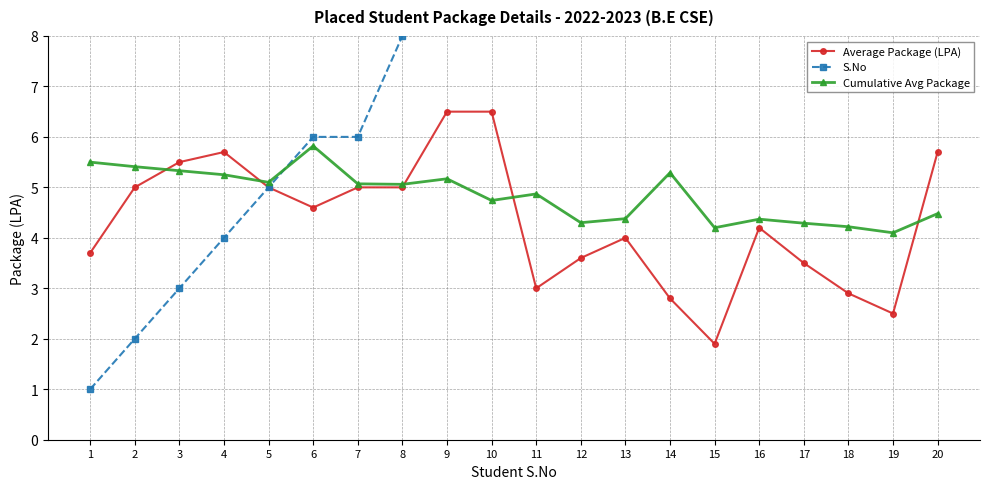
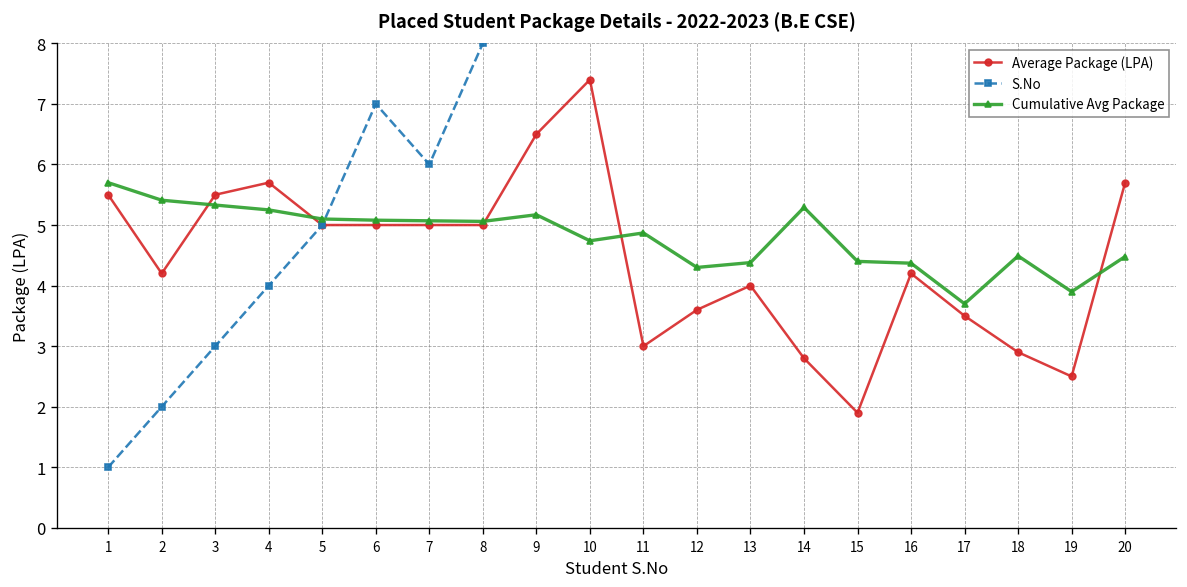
Average Package (LPA), 1: 3.7 -> 5.5
Cumulative Avg Package, 1: 5.5 -> 5.7
Average Package (LPA), 2: 5.0 -> 4.2
Average Package (LPA), 6: 4.6 -> 5.0
S.No, 6: 6 -> 7
Cumulative Avg Package, 6: 5.8 -> 5.1
Average Package (LPA), 10: 6.5 -> 7.4
Cumulative Avg Package, 15: 4.2 -> 4.4
Cumulative Avg Package, 17: 4.3 -> 3.7
Cumulative Avg Package, 18: 4.2 -> 4.5
Cumulative Avg Package, 19: 4.1 -> 3.9
